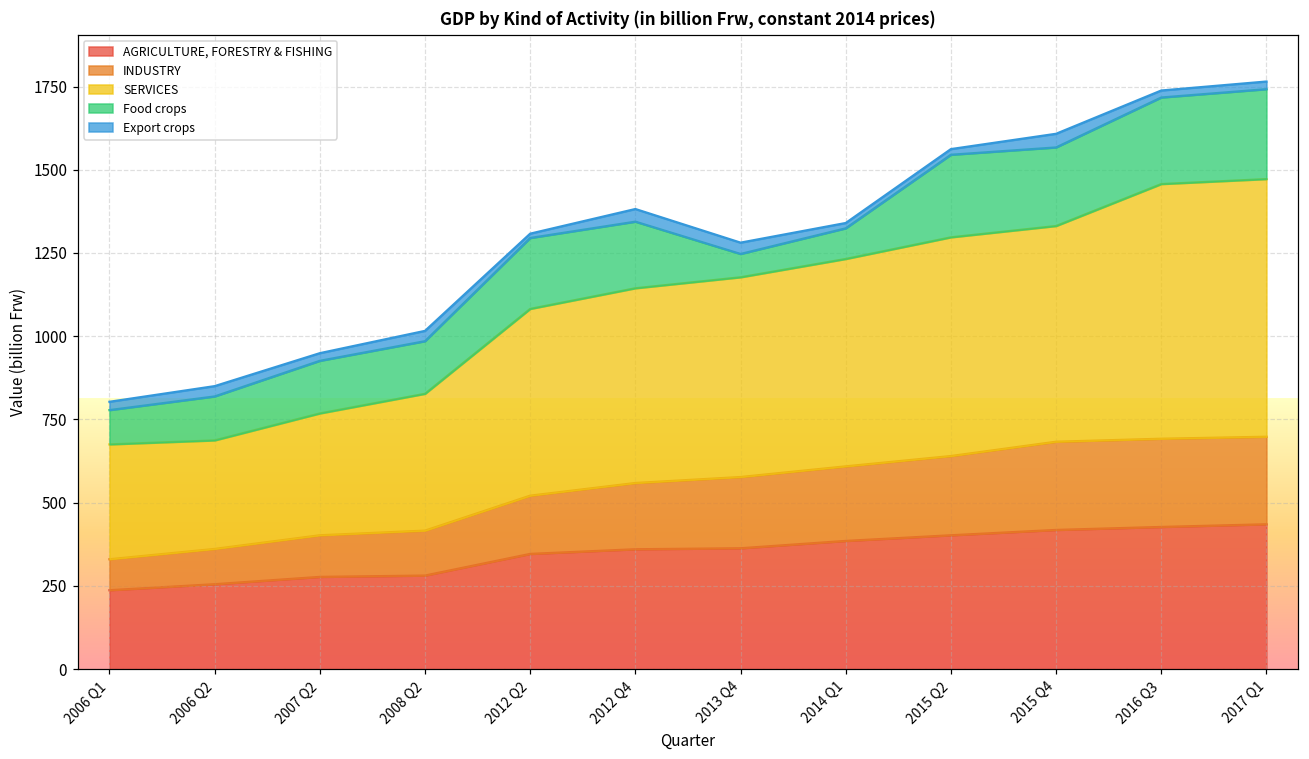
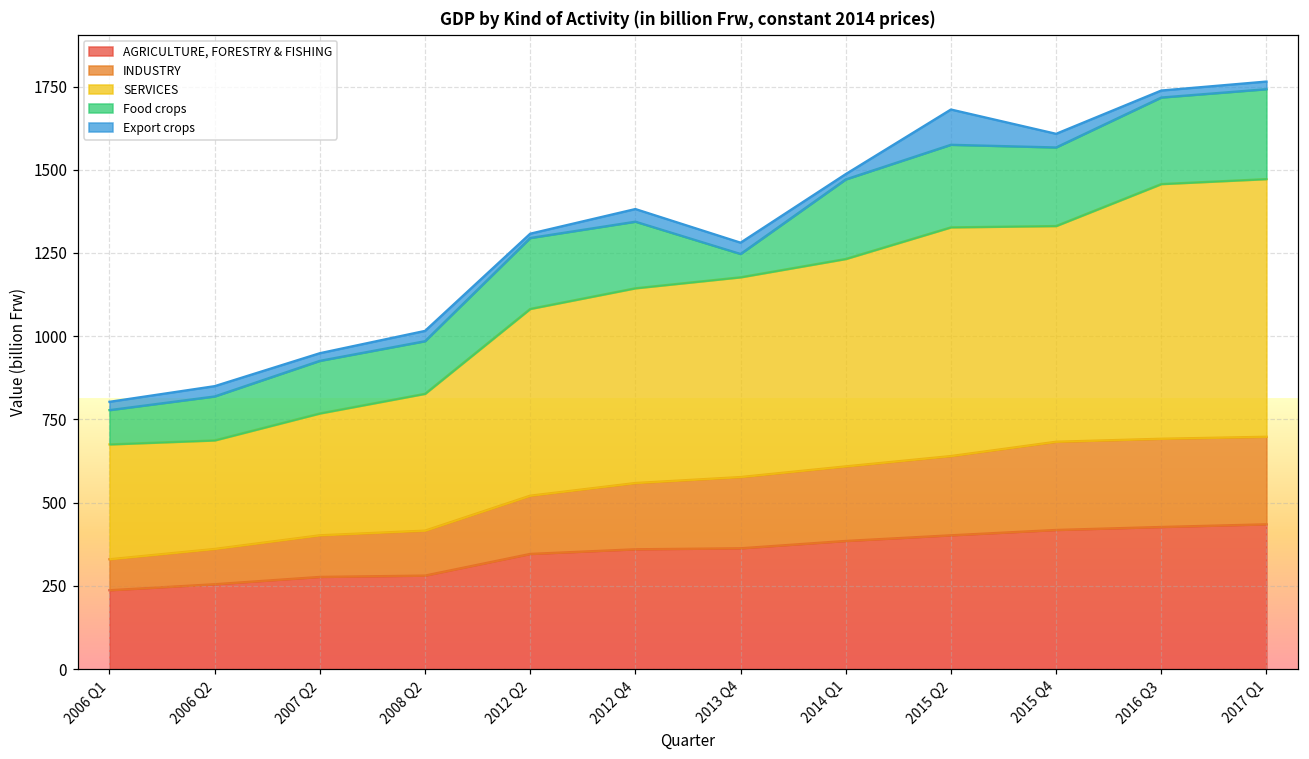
Food crops, 2014 Q1: 90 -> 240
SERVICES, 2015 Q2: 660 -> 690
Export crops, 2015 Q2: 20 -> 110
